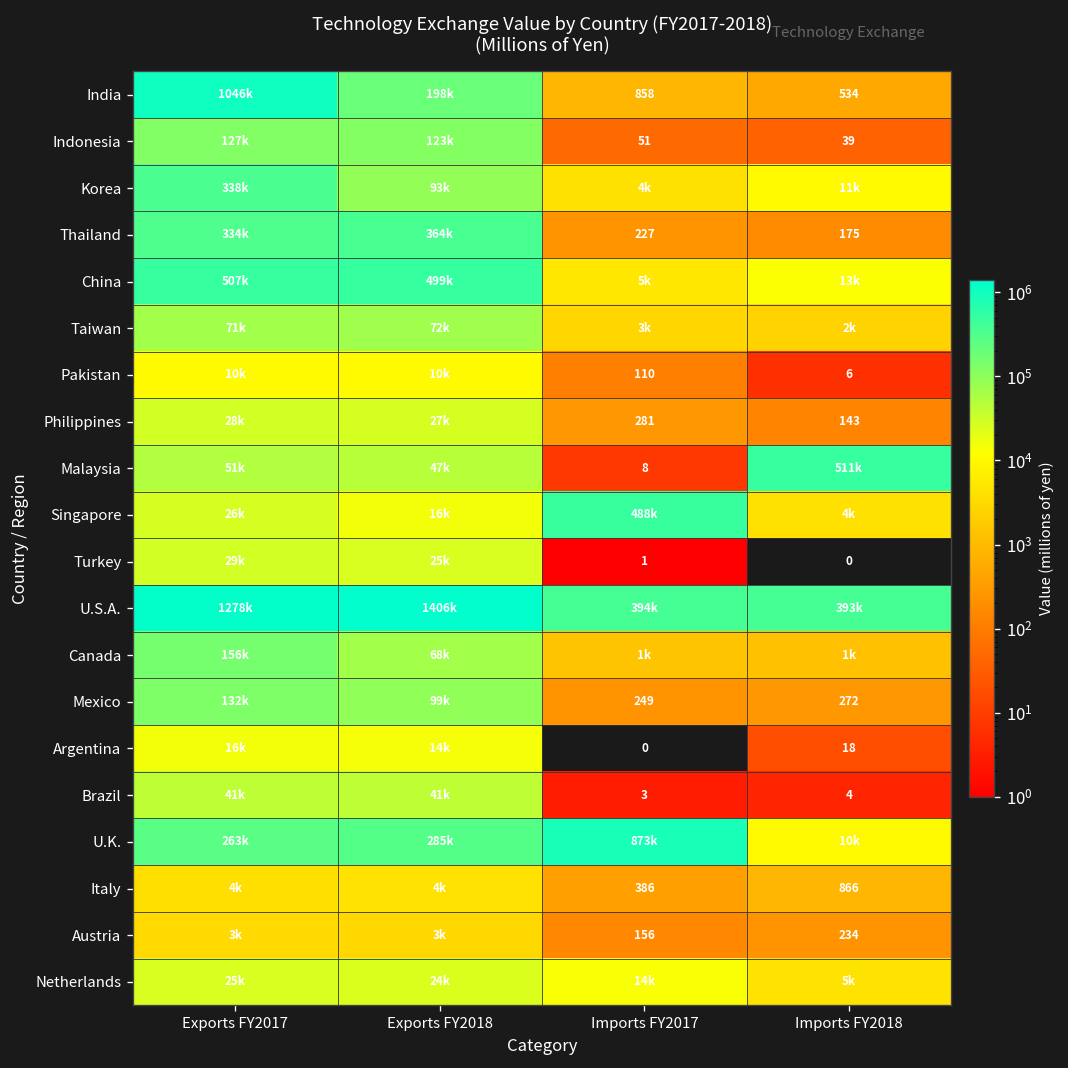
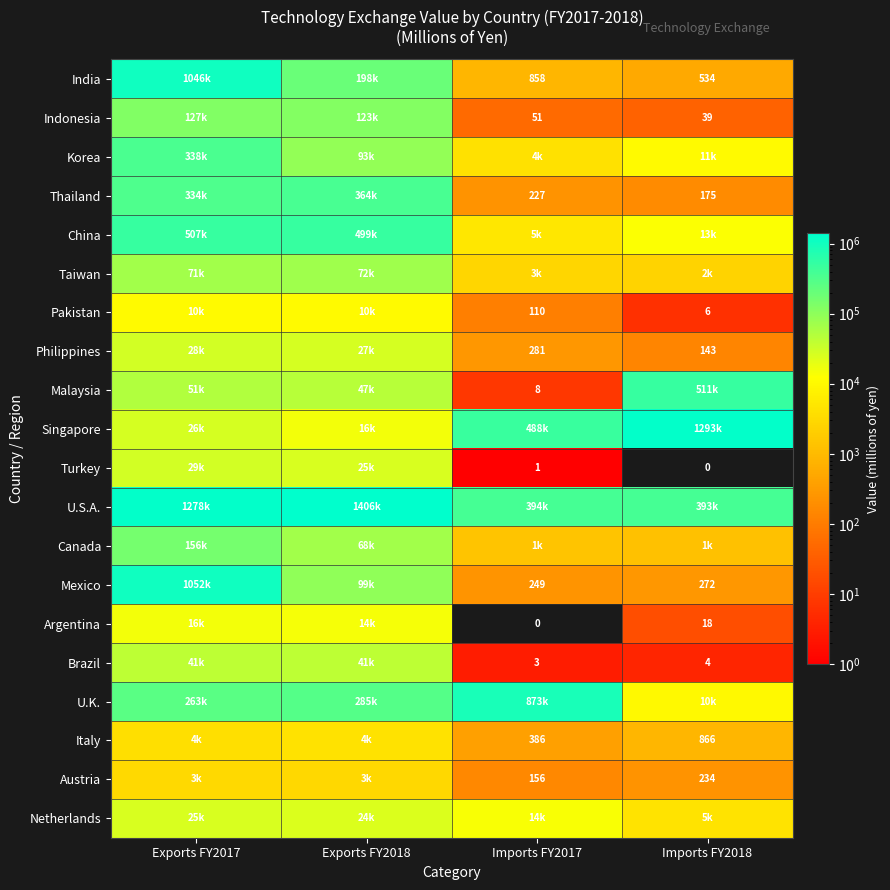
Singapore, Imports FY2018: 4k -> 1293k
Mexico, Exports FY2017: 132k -> 1052k
